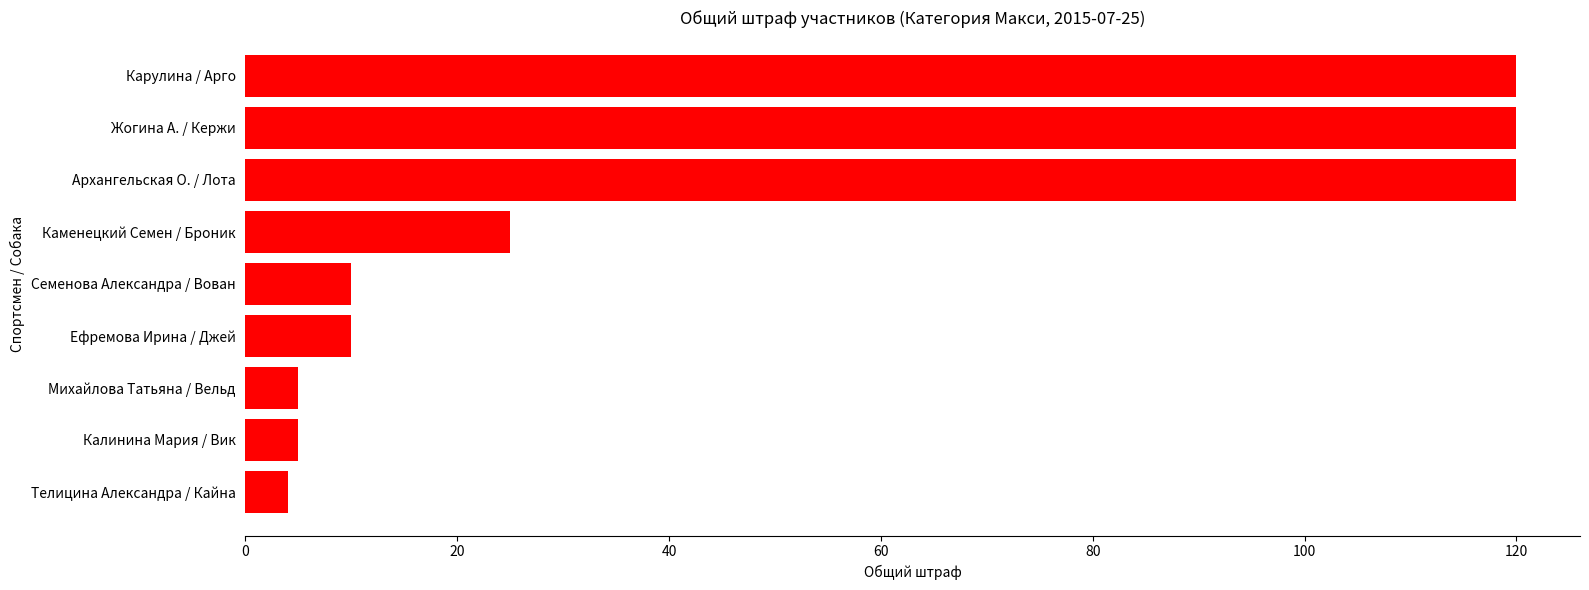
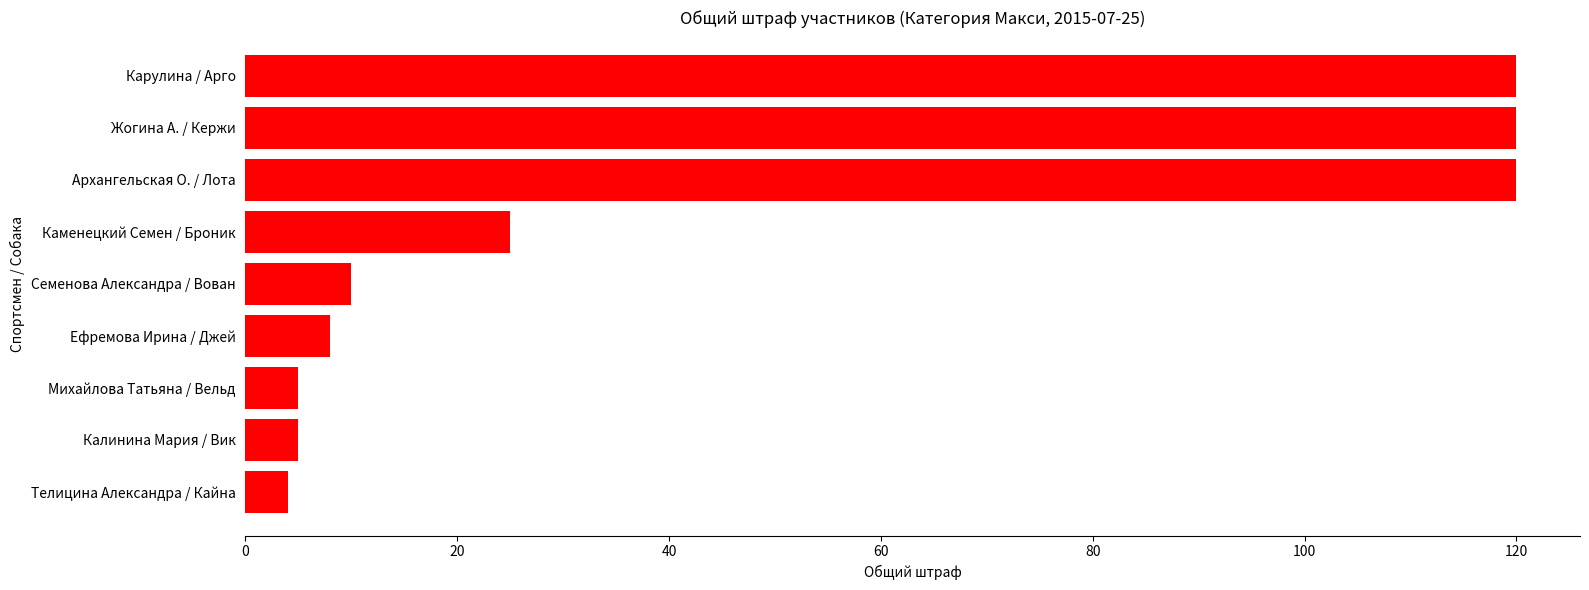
Ефремова Ирина / Джей: 10 -> 8
